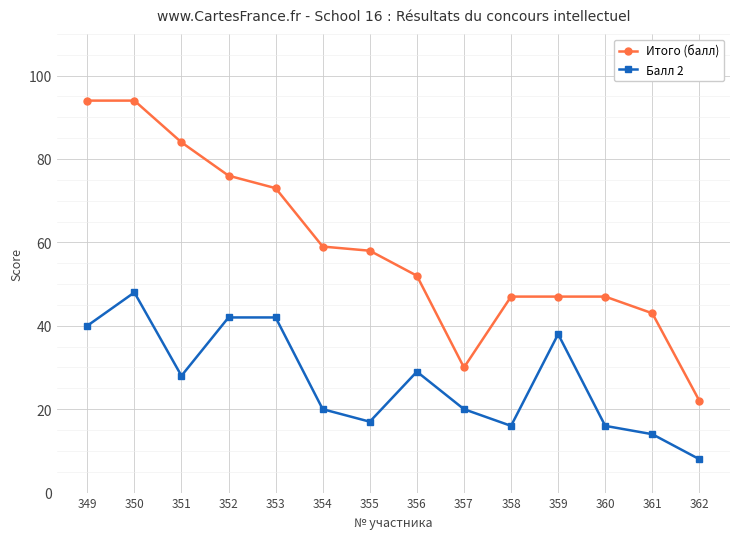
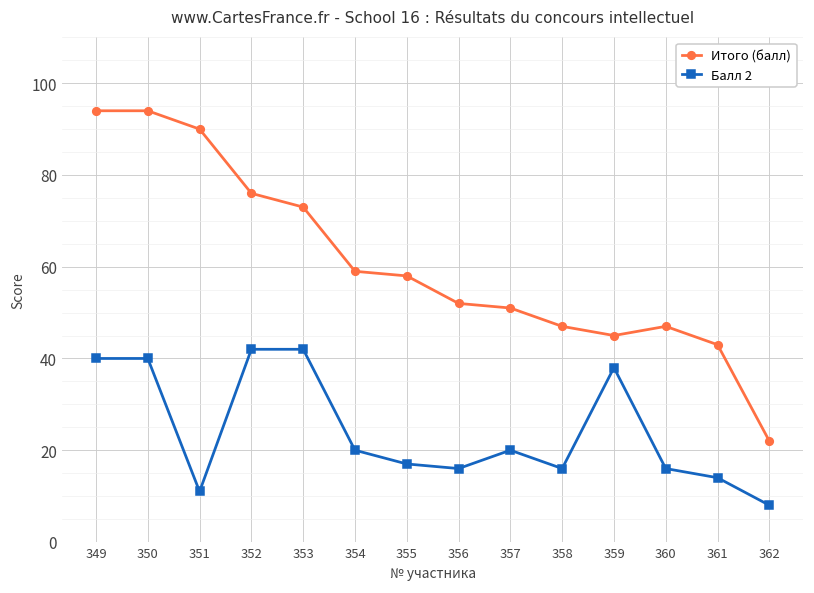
Балл 2, 350: 48 -> 40
Итого (балл), 351: 84 -> 90
Балл 2, 351: 28 -> 11
Балл 2, 356: 29 -> 16
Итого (балл), 357: 30 -> 51
Итого (балл), 359: 47 -> 45
